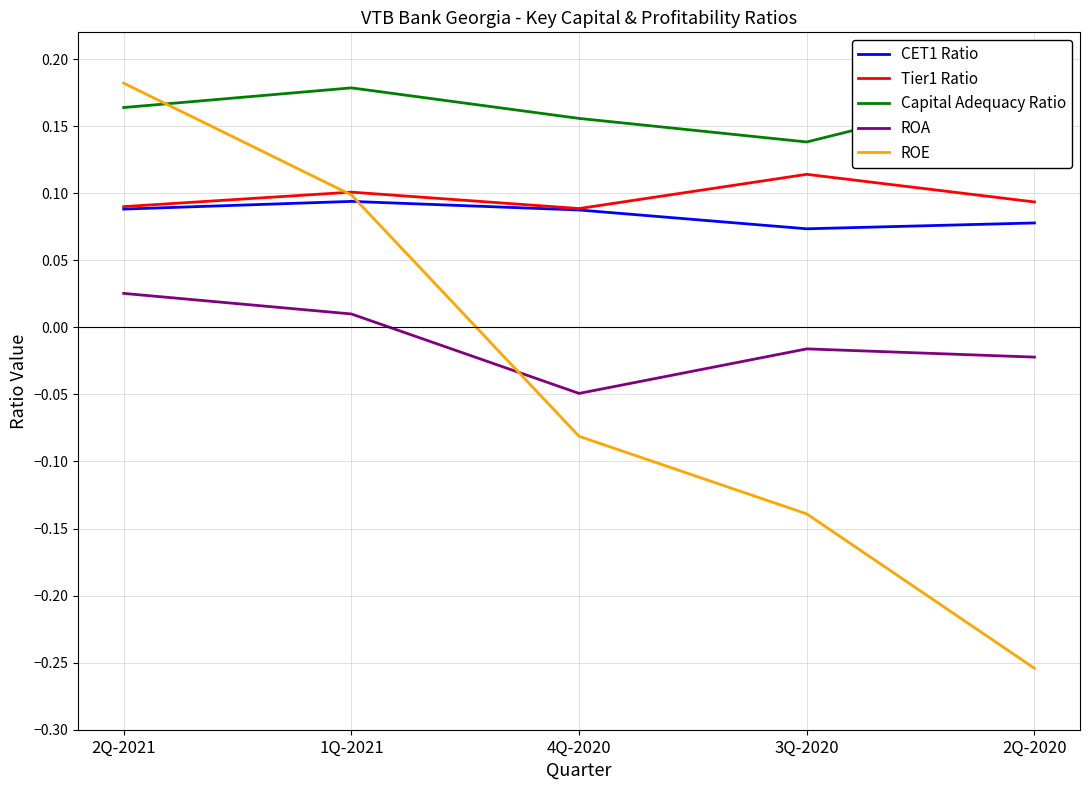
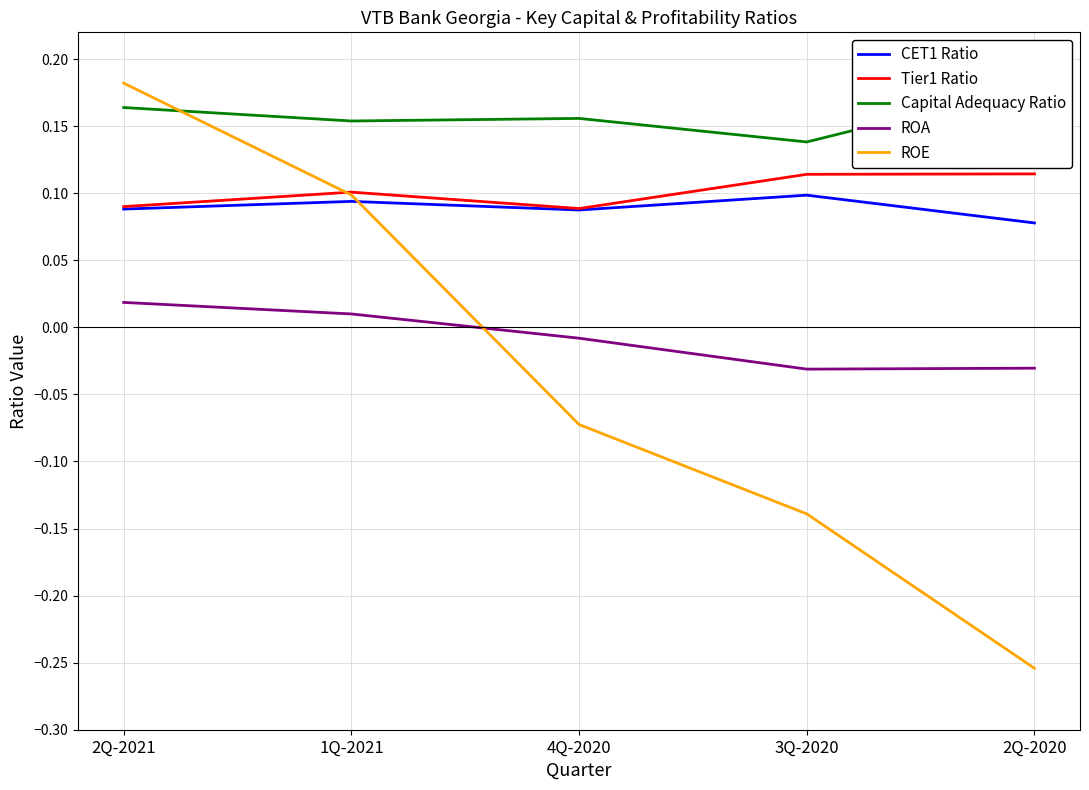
ROA, 2Q-2021: 0.025 -> 0.019
Capital Adequacy Ratio, 1Q-2021: 0.179 -> 0.154
ROA, 4Q-2020: -0.049 -> -0.008
ROE, 4Q-2020: -0.081 -> -0.072
CET1 Ratio, 3Q-2020: 0.074 -> 0.099
ROA, 3Q-2020: -0.016 -> -0.031
Tier1 Ratio, 2Q-2020: 0.094 -> 0.114
ROA, 2Q-2020: -0.022 -> -0.030
